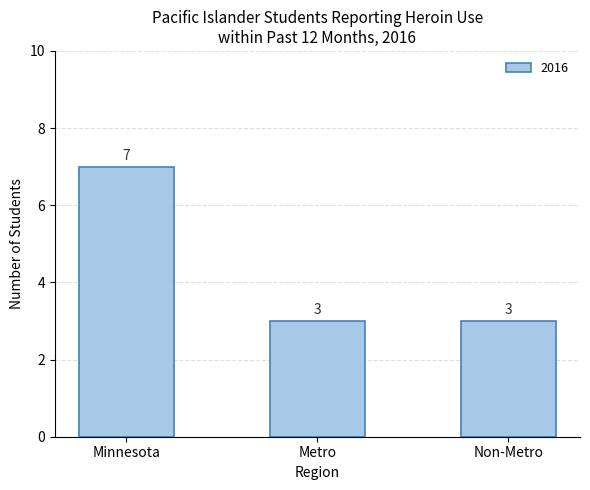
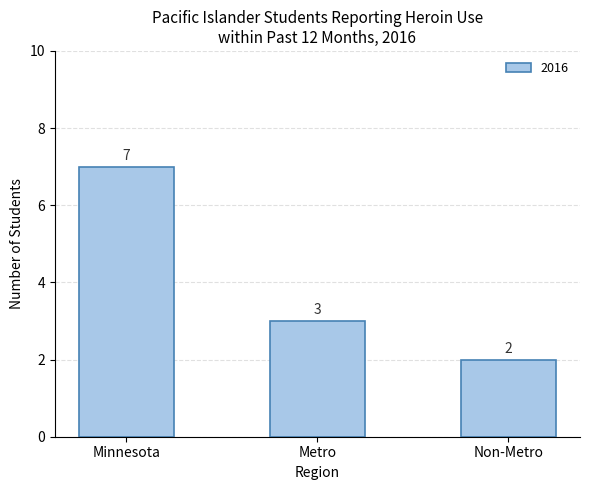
Non-Metro: 3 -> 2
